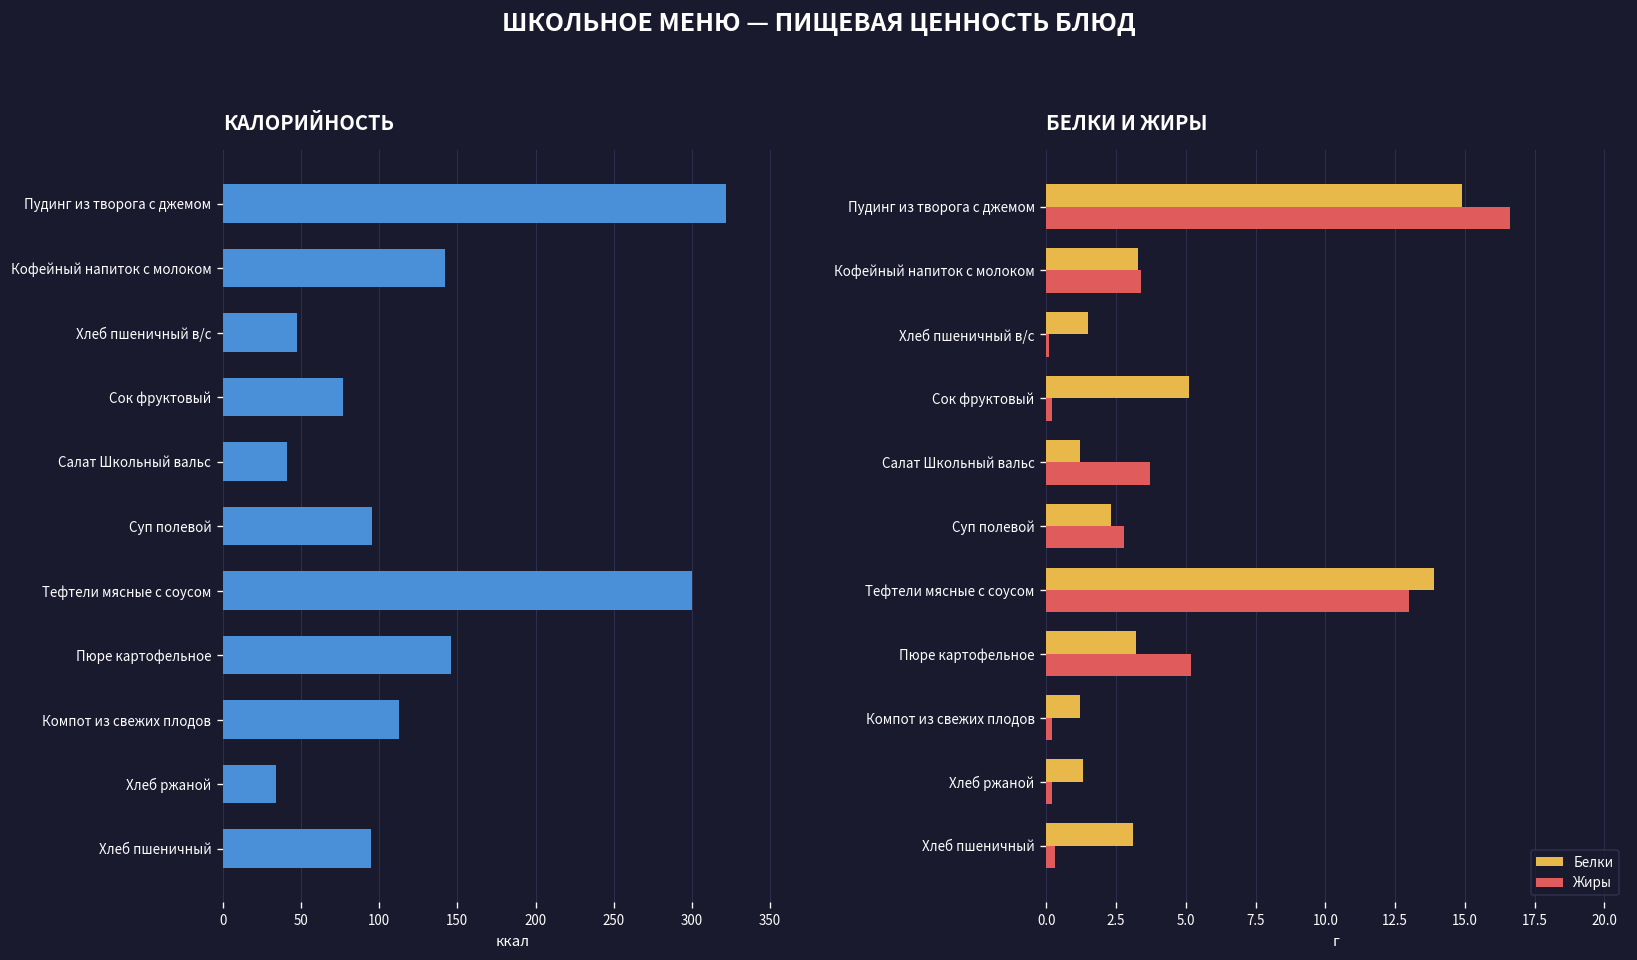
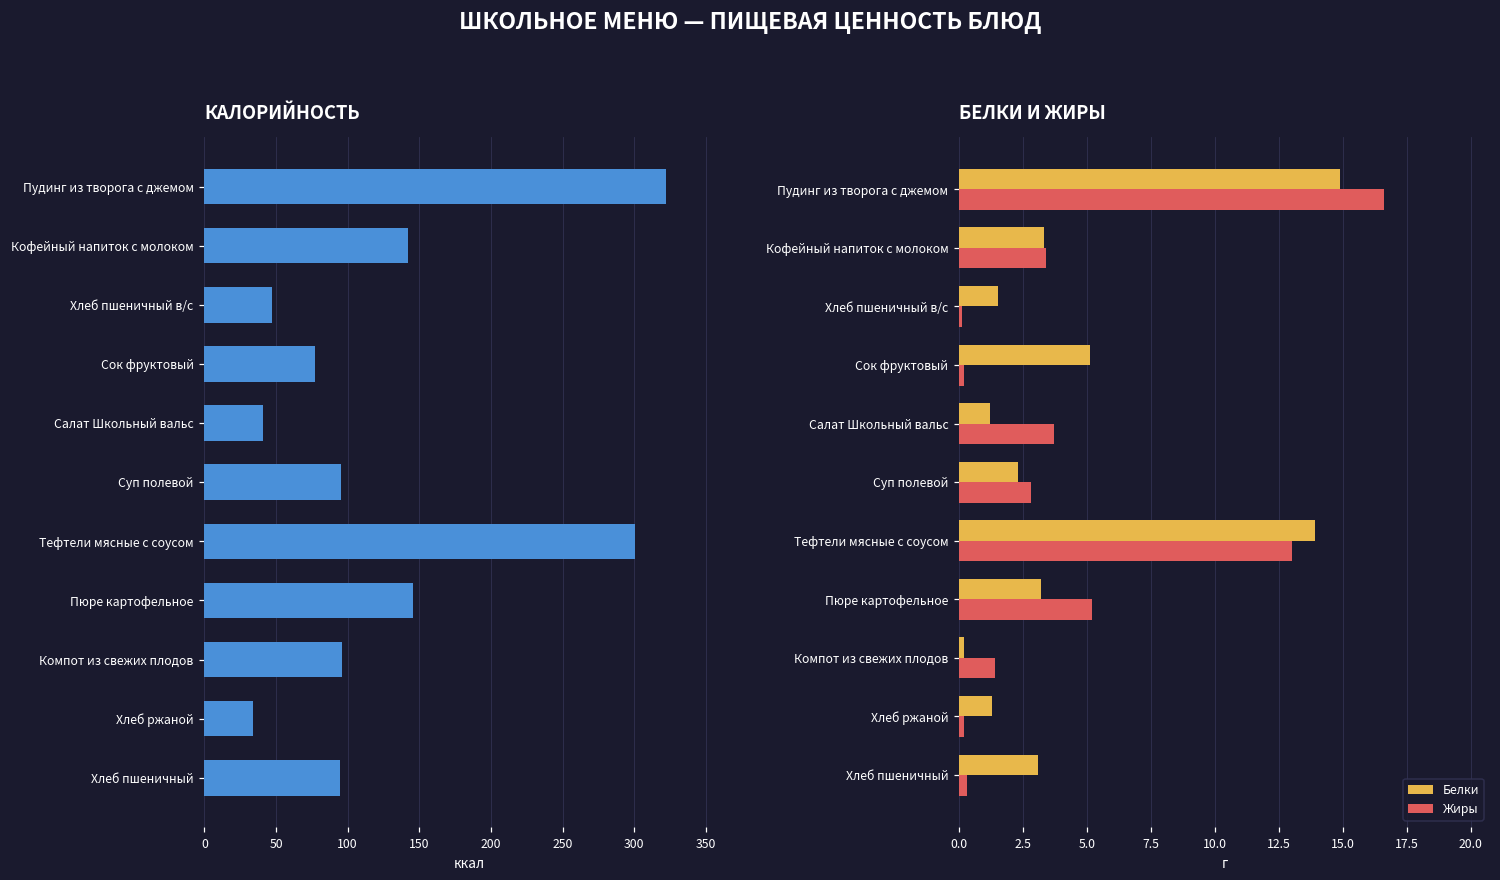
КАЛОРИЙНОСТЬ, Компот из свежих плодов: 112 -> 96
БЕЛКИ И ЖИРЫ, Белки, Компот из свежих плодов: 1.2 -> 0.2
БЕЛКИ И ЖИРЫ, Жиры, Компот из свежих плодов: 0.2 -> 1.4
